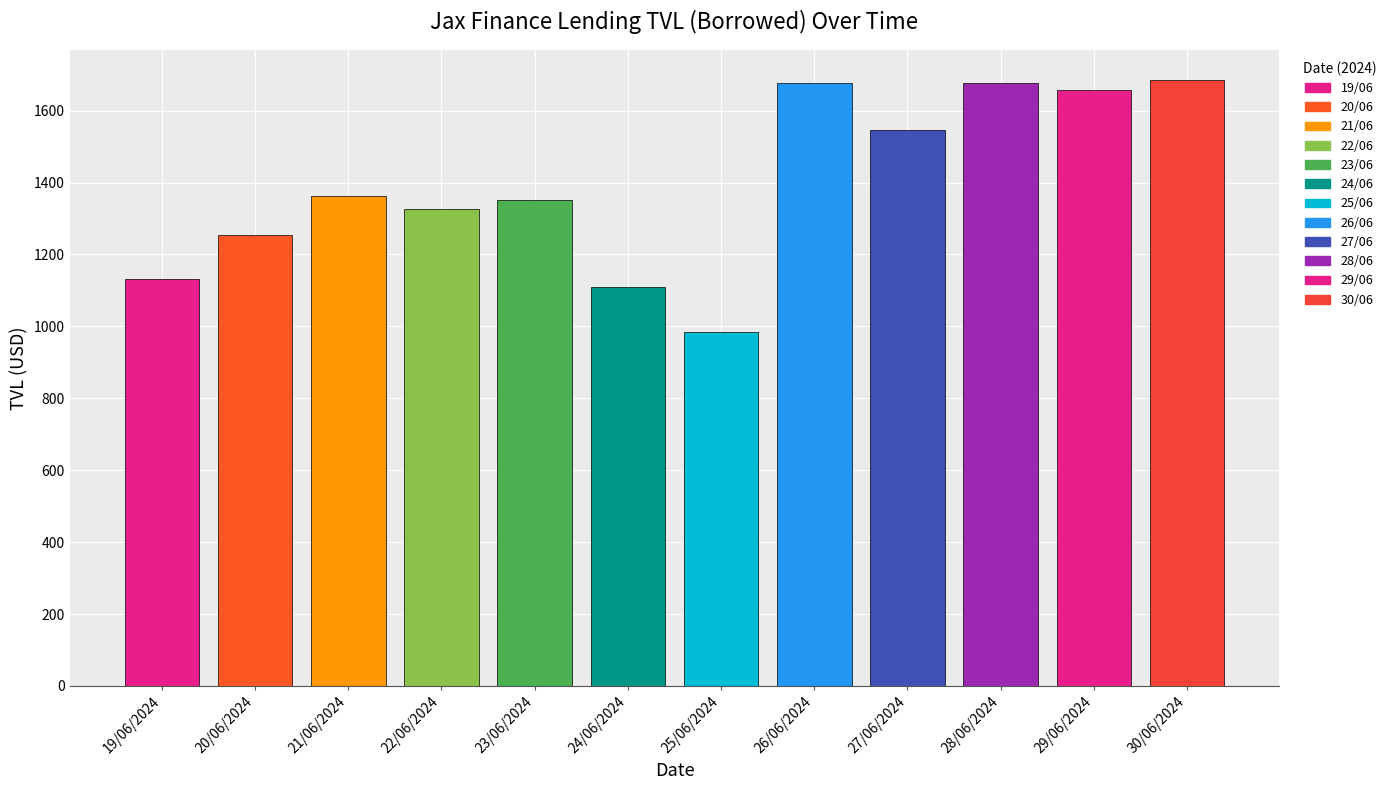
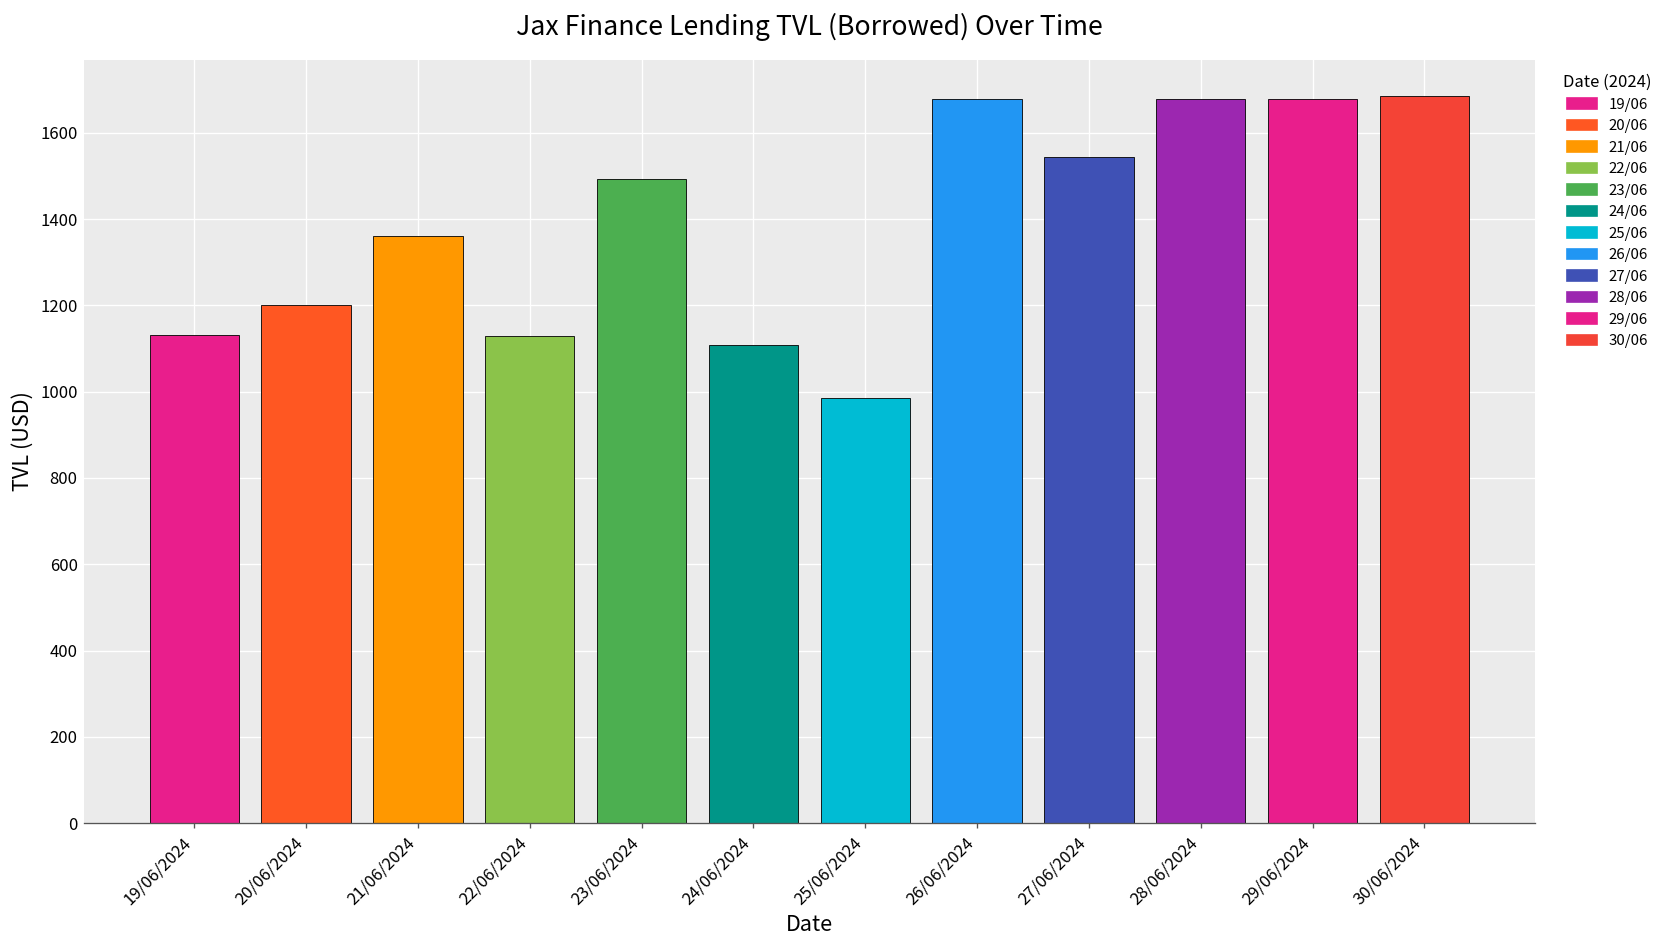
20/06/2024: 1250 -> 1200
22/06/2024: 1330 -> 1130
23/06/2024: 1350 -> 1490
29/06/2024: 1660 -> 1680
